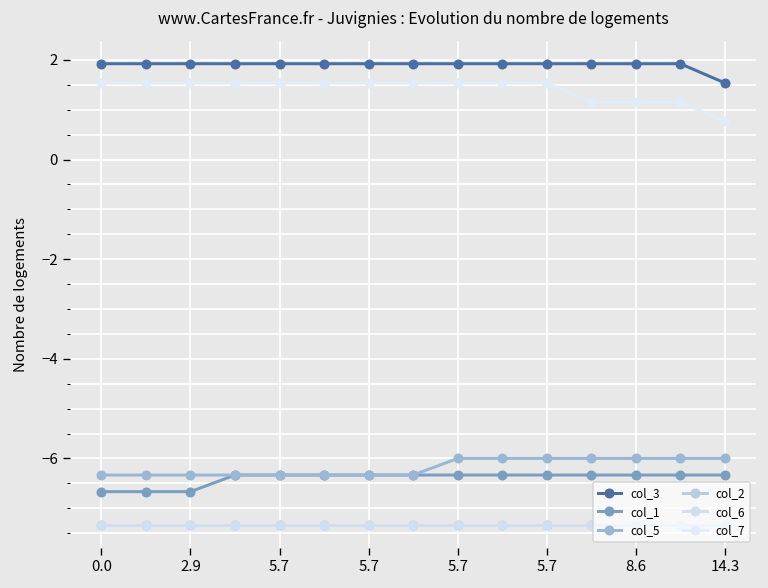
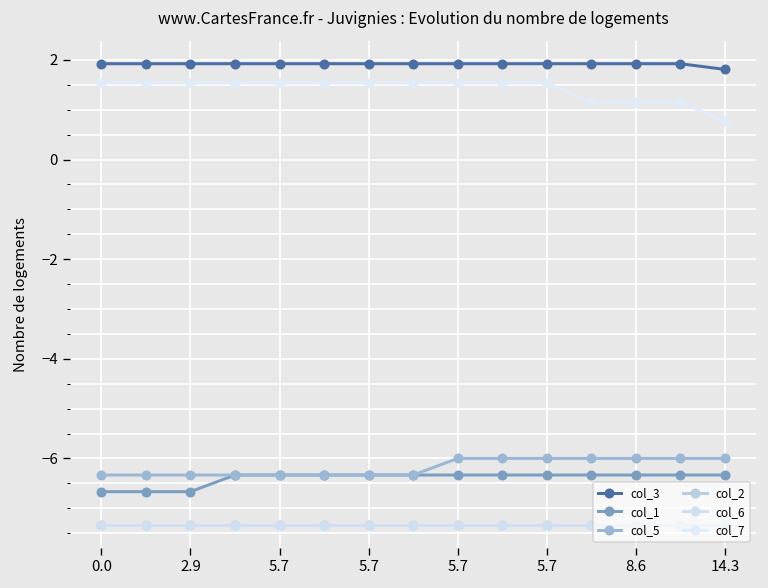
col_3, 14.3: 1.5 -> 1.8
